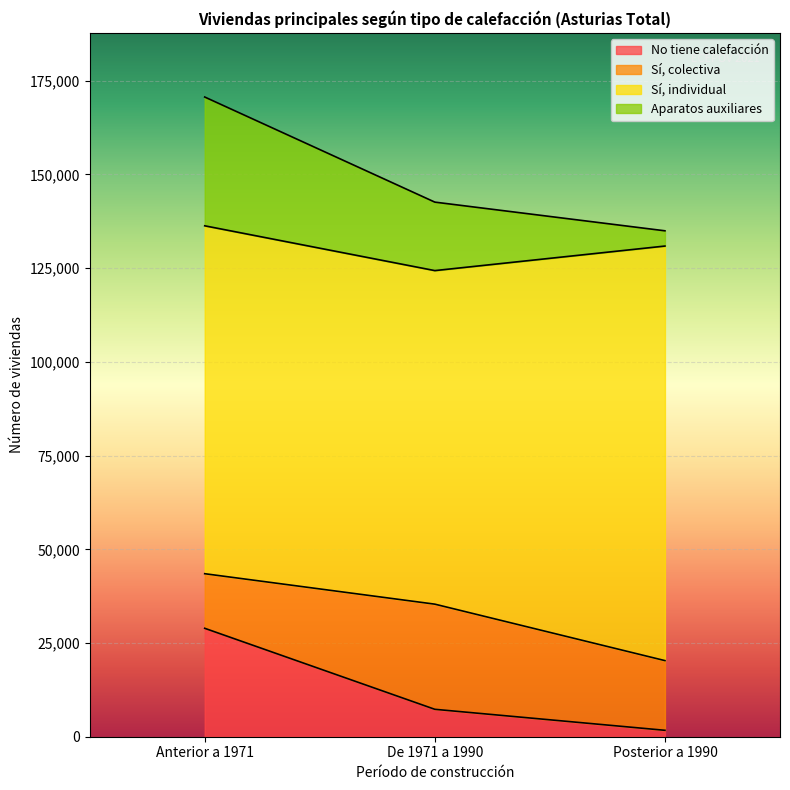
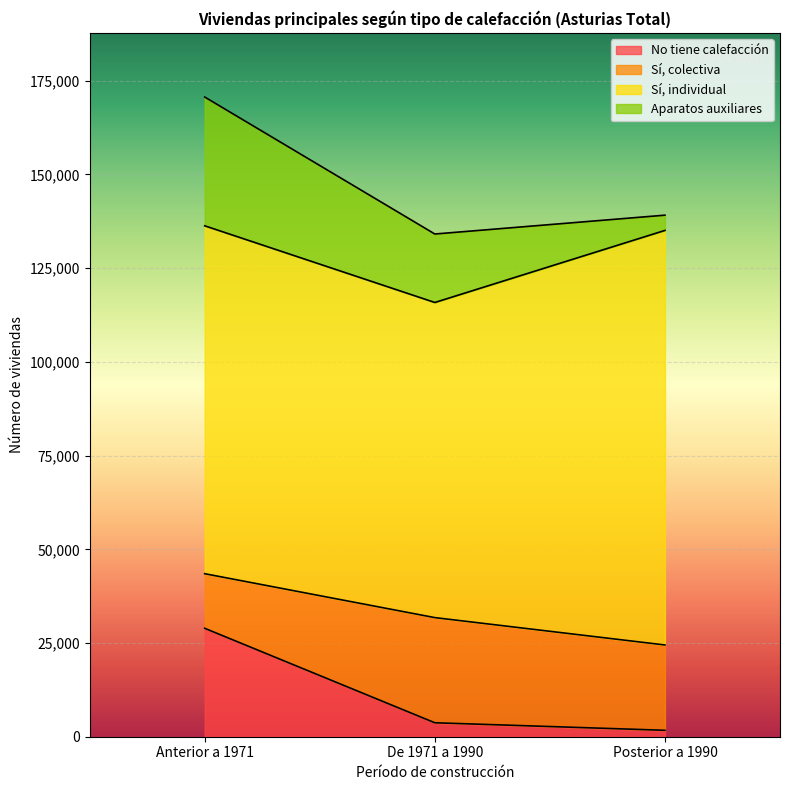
No tiene calefacción, De 1971 a 1990: 7,000 -> 4,000
Sí, individual, De 1971 a 1990: 89,000 -> 84,000
Sí, colectiva, Posterior a 1990: 19,000 -> 23,000
